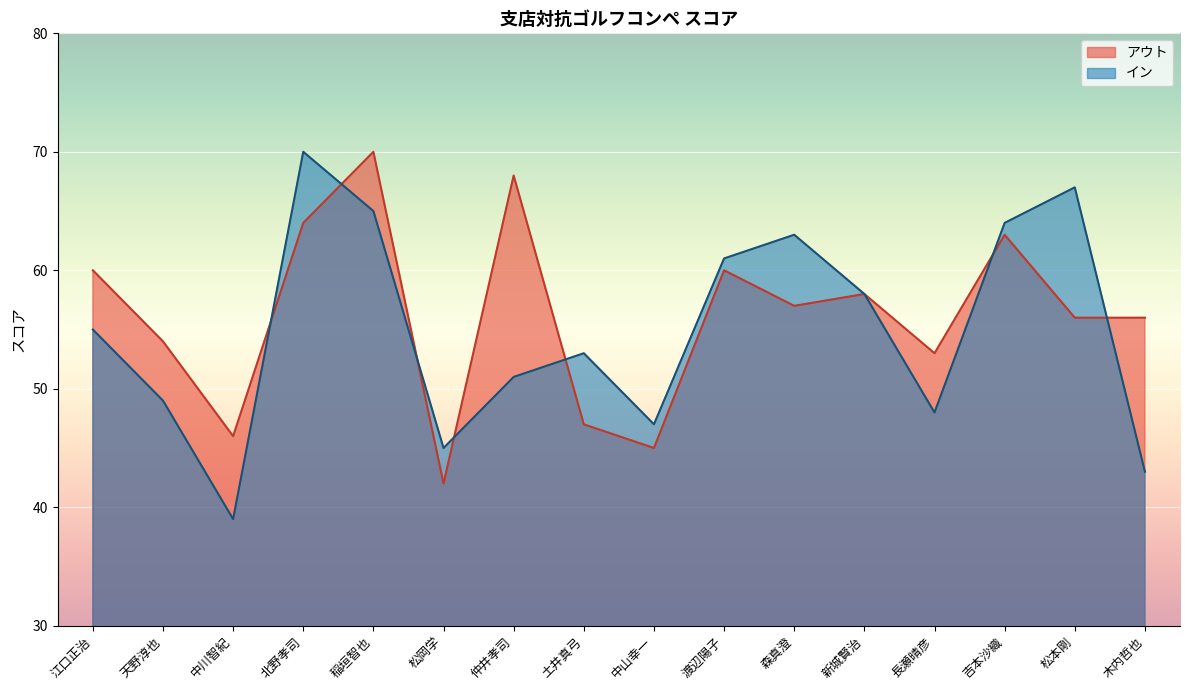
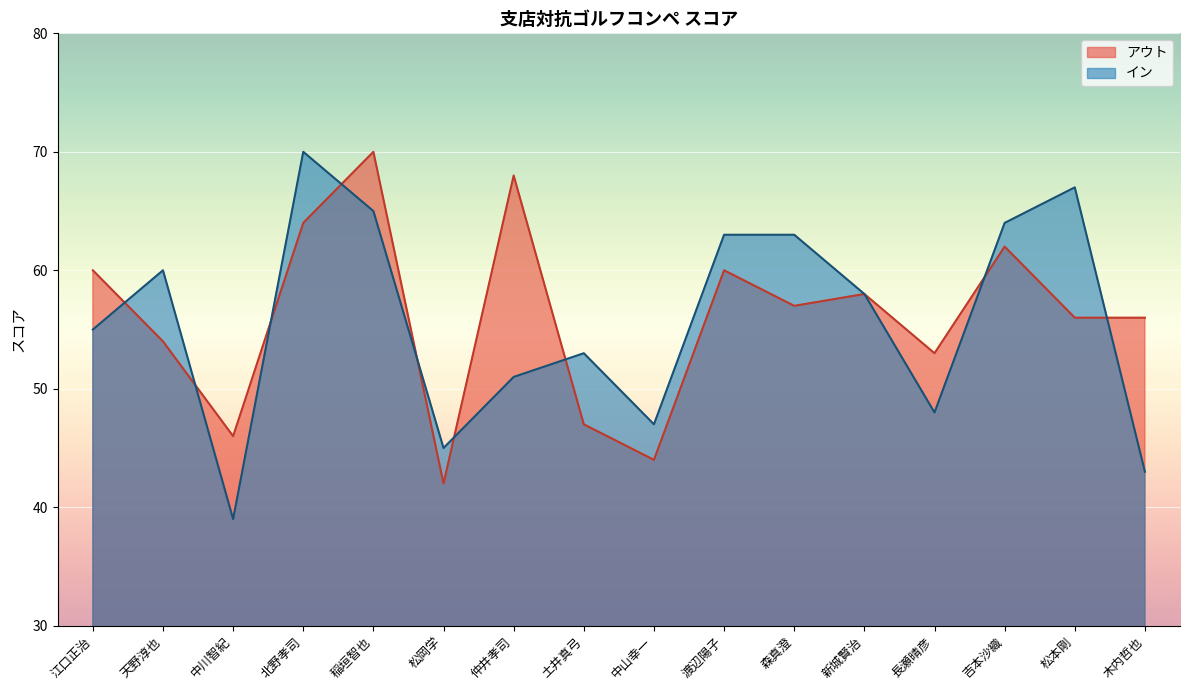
イン, 天野淳也: 49 -> 60
アウト, 中山幸一: 45 -> 44
イン, 渡辺陽子: 61 -> 63
アウト, 吉本沙織: 63 -> 62
